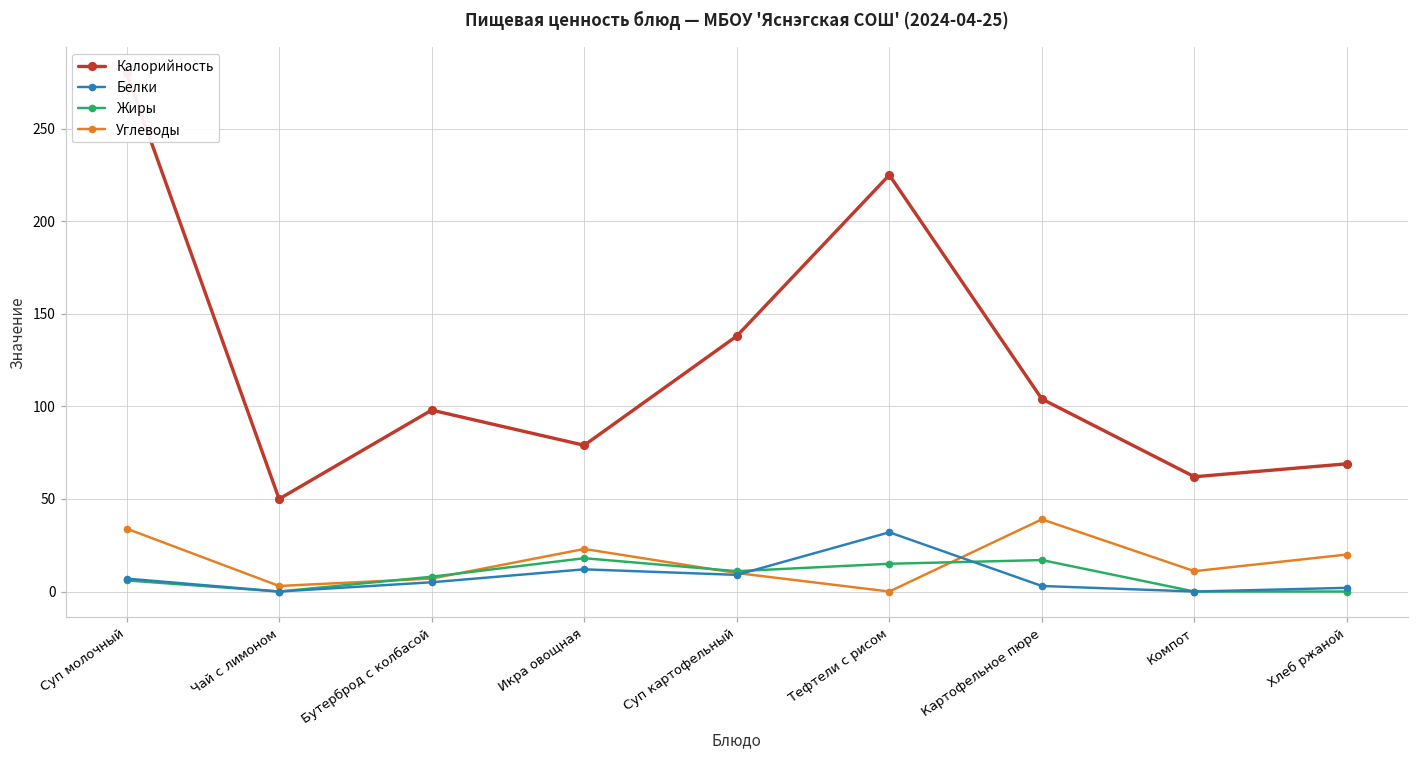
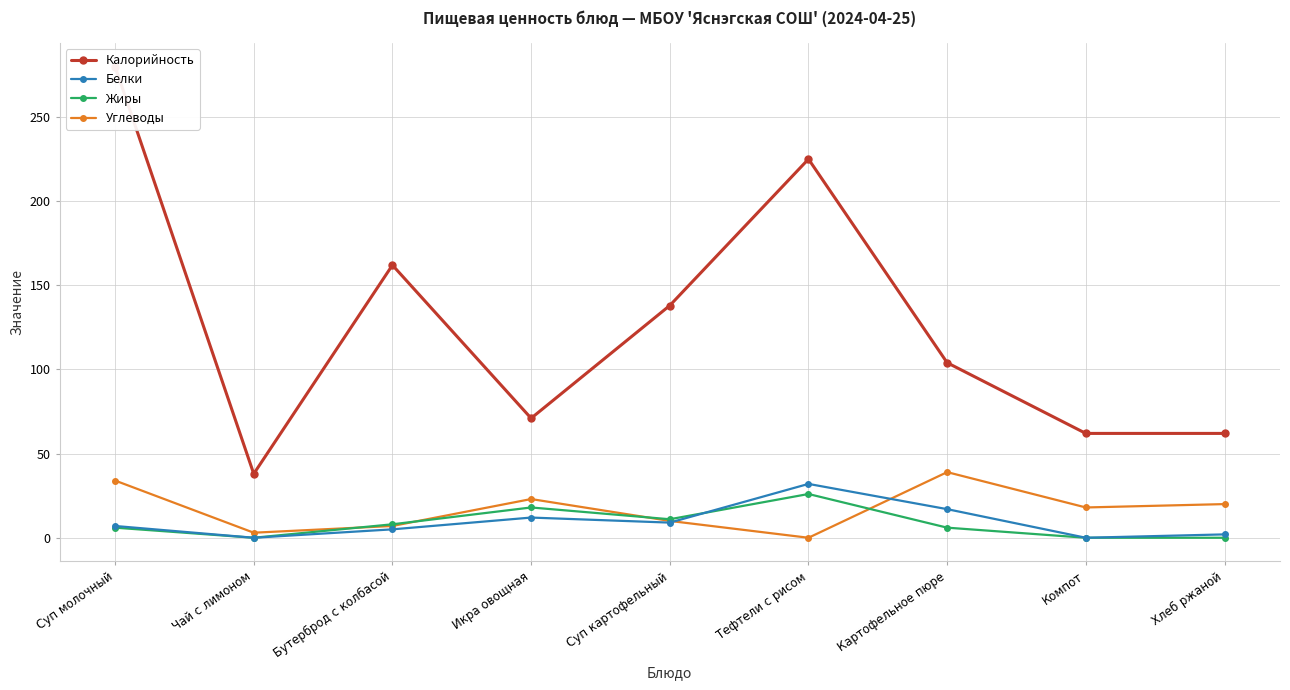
Калорийность, Чай с лимоном: 50 -> 38
Калорийность, Бутерброд с колбасой: 98 -> 162
Калорийность, Икра овощная: 79 -> 71
Жиры, Тефтели с рисом: 15 -> 26
Белки, Картофельное пюре: 3 -> 17
Жиры, Картофельное пюре: 17 -> 6
Углеводы, Компот: 11 -> 18
Калорийность, Хлеб ржаной: 69 -> 62
